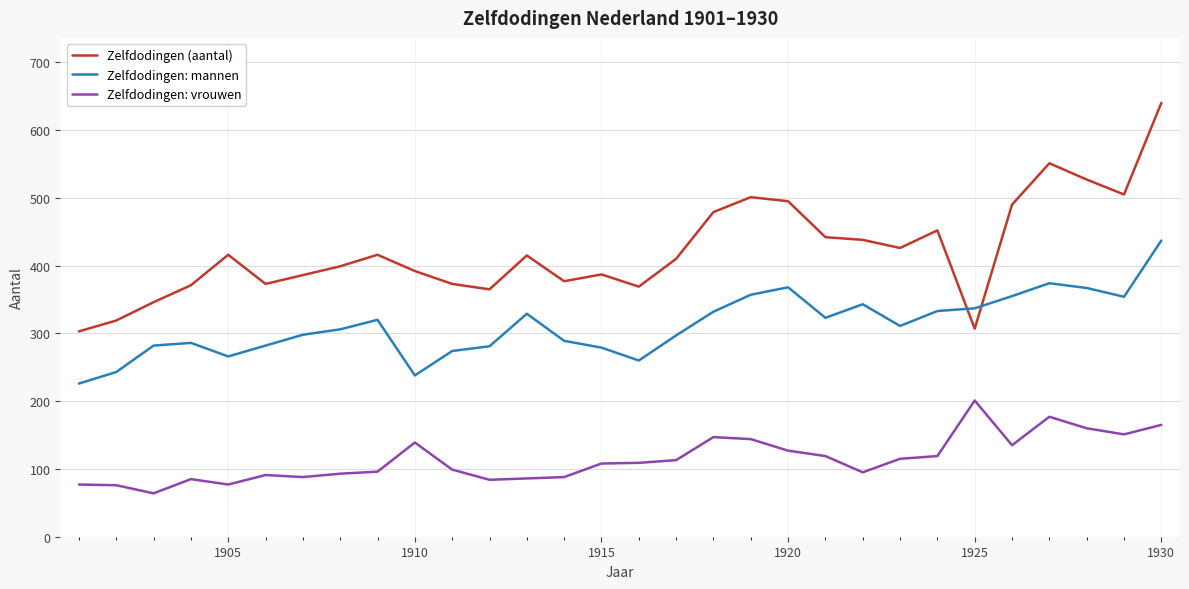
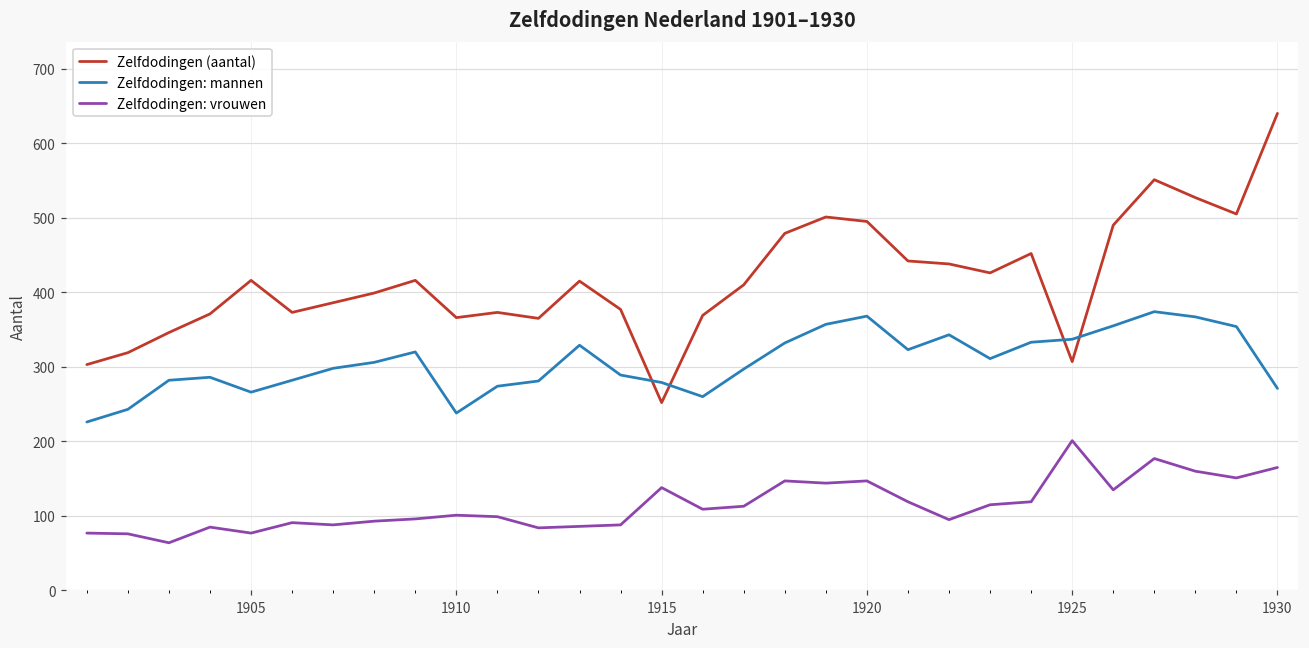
Zelfdodingen (aantal), 1910: 390 -> 370
Zelfdodingen: vrouwen, 1910: 140 -> 100
Zelfdodingen (aantal), 1915: 390 -> 250
Zelfdodingen: vrouwen, 1915: 110 -> 140
Zelfdodingen: vrouwen, 1920: 130 -> 150
Zelfdodingen: mannen, 1930: 440 -> 270
